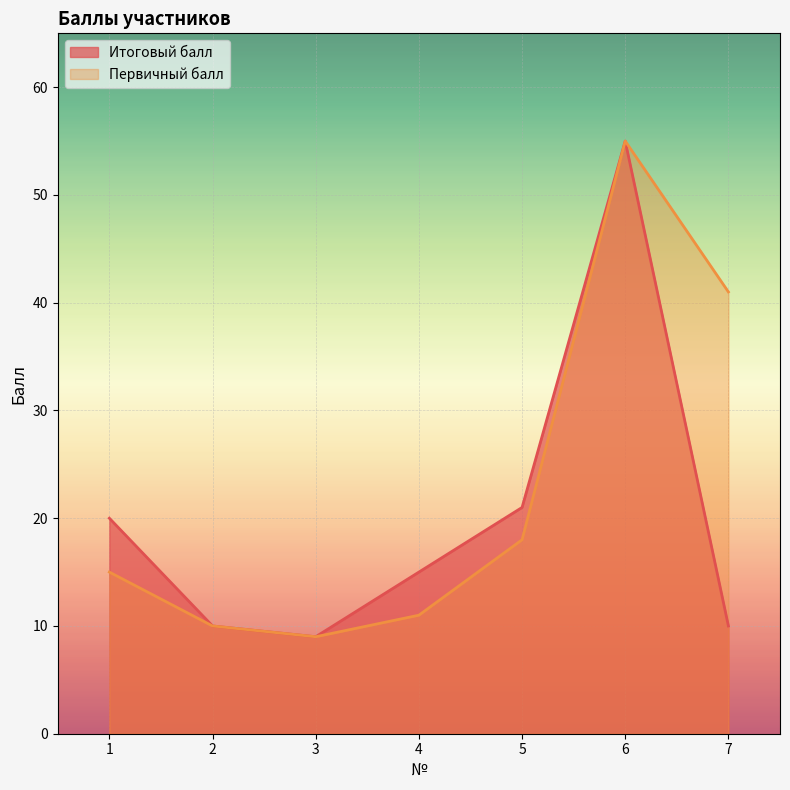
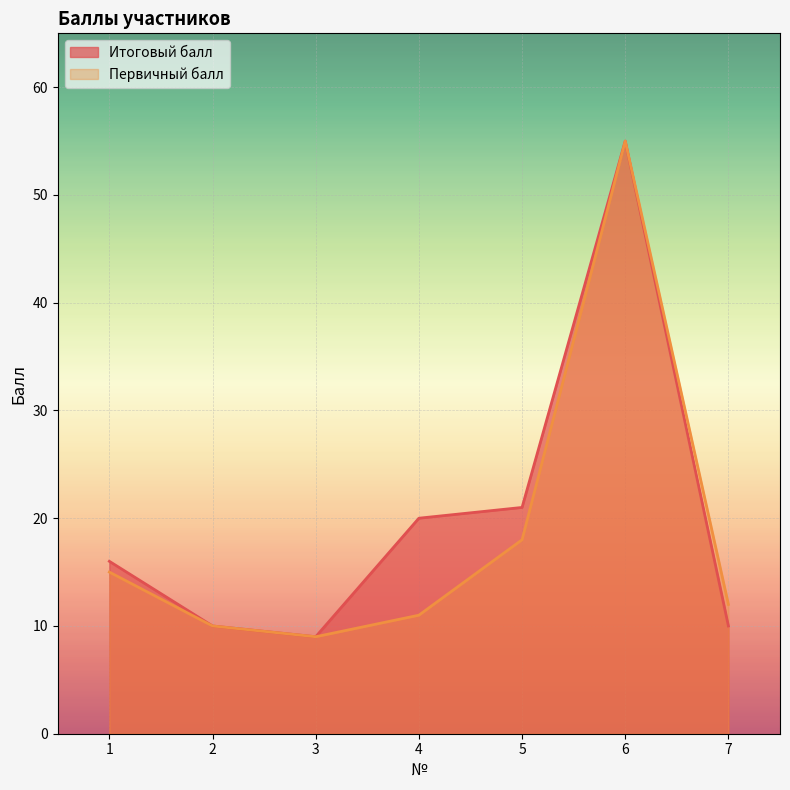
Итоговый балл, 1: 20 -> 16
Итоговый балл, 4: 15 -> 20
Первичный балл, 7: 41 -> 12
